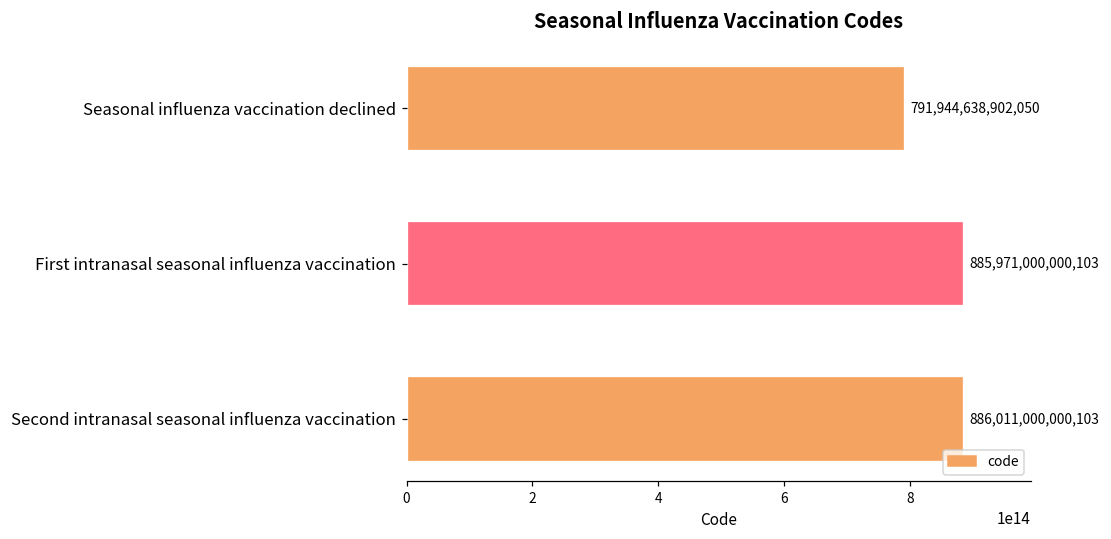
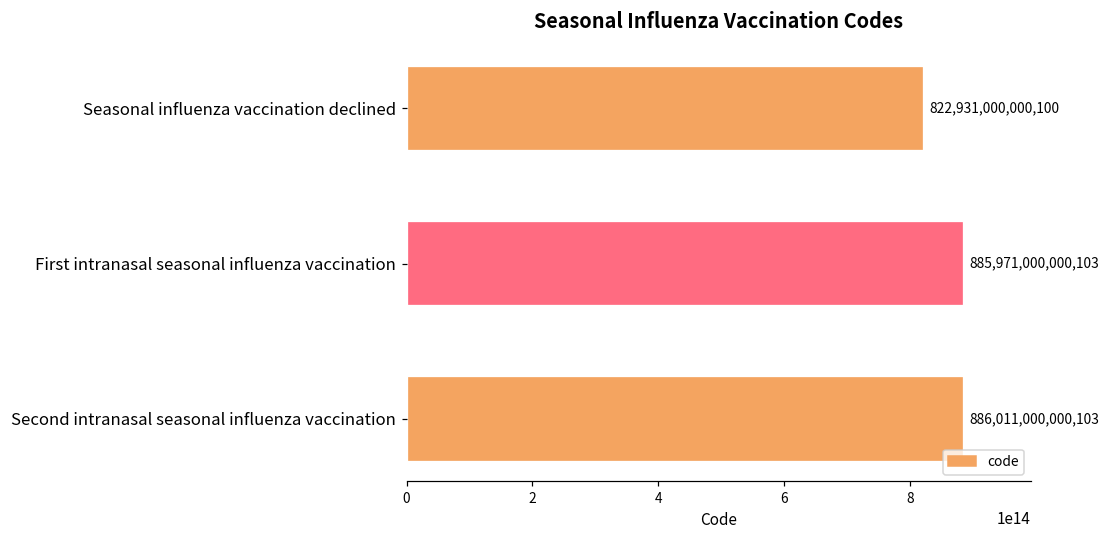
Seasonal influenza vaccination declined: 791,944,638,902,050 -> 822,931,000,000,100
